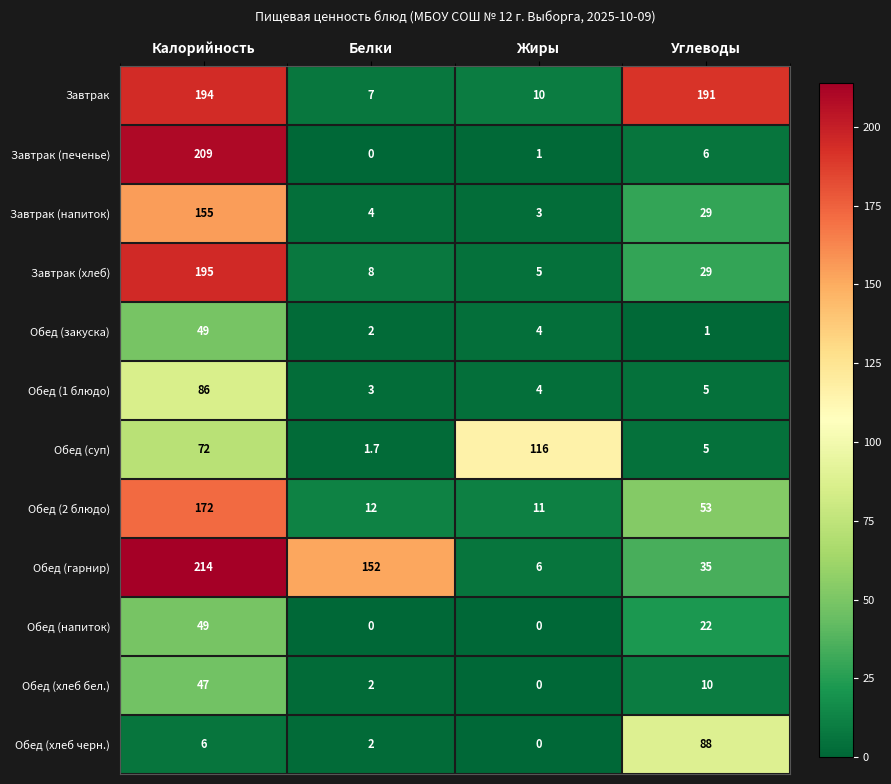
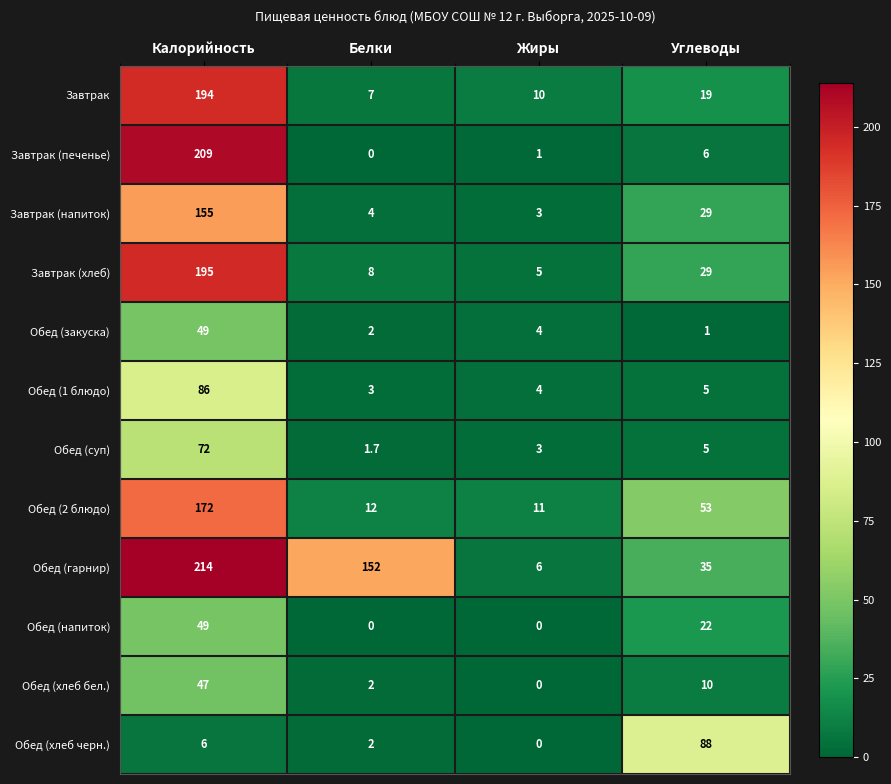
Завтрак, Углеводы: 191 -> 19
Обед (суп), Жиры: 116 -> 3
